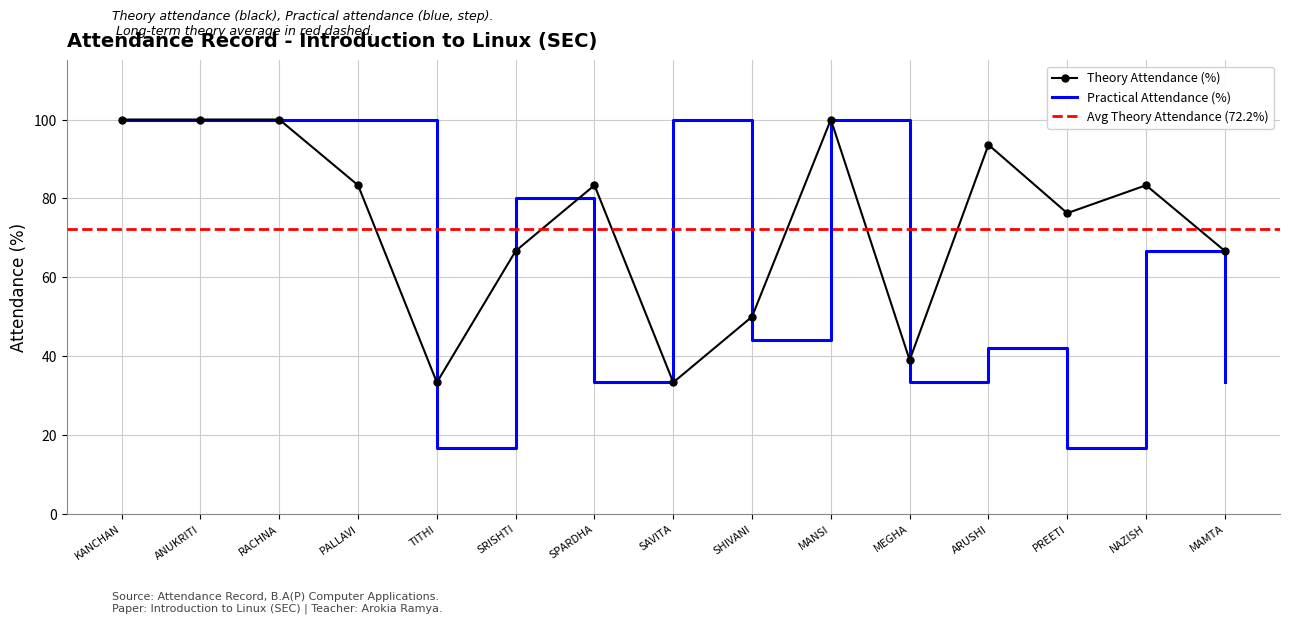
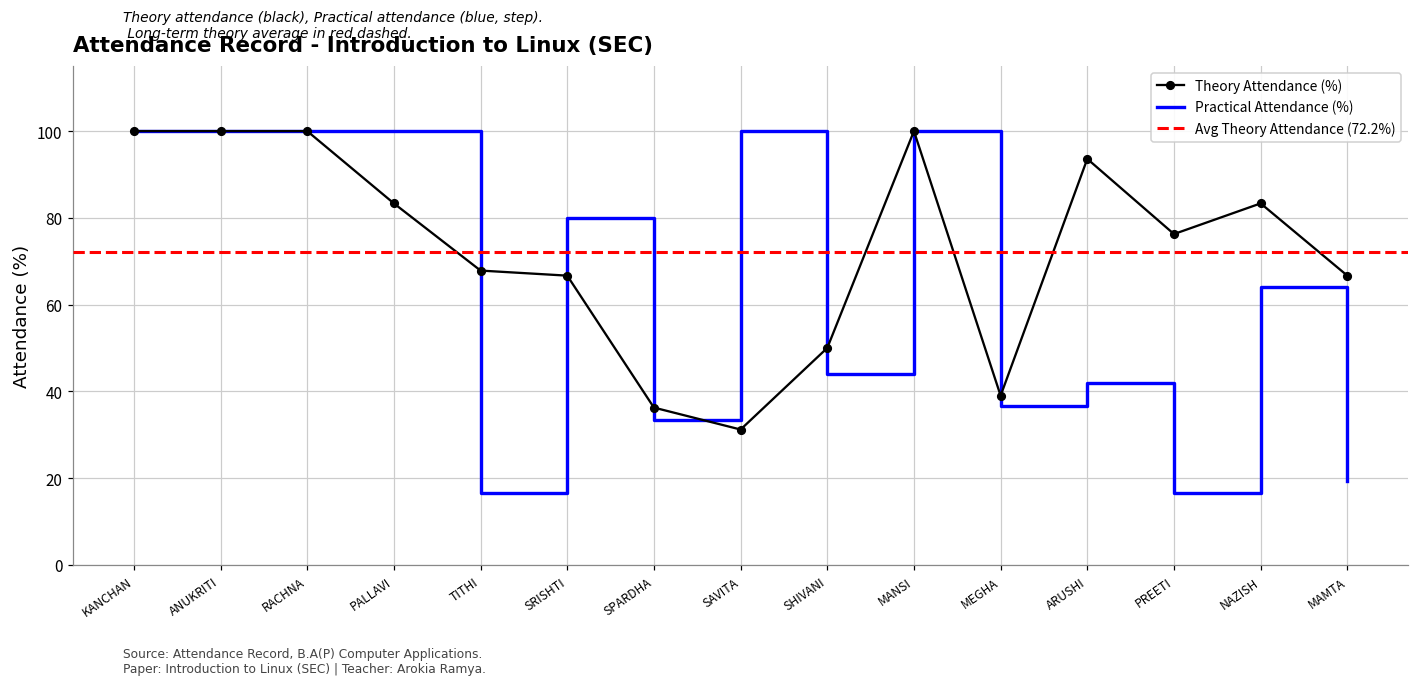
Theory Attendance (%), TITHI: 33 -> 68
Theory Attendance (%), SPARDHA: 83 -> 36
Theory Attendance (%), SAVITA: 33 -> 31
Practical Attendance (%), MEGHA: 33 -> 37
Practical Attendance (%), NAZISH: 67 -> 64
Practical Attendance (%), MAMTA: 33 -> 19
